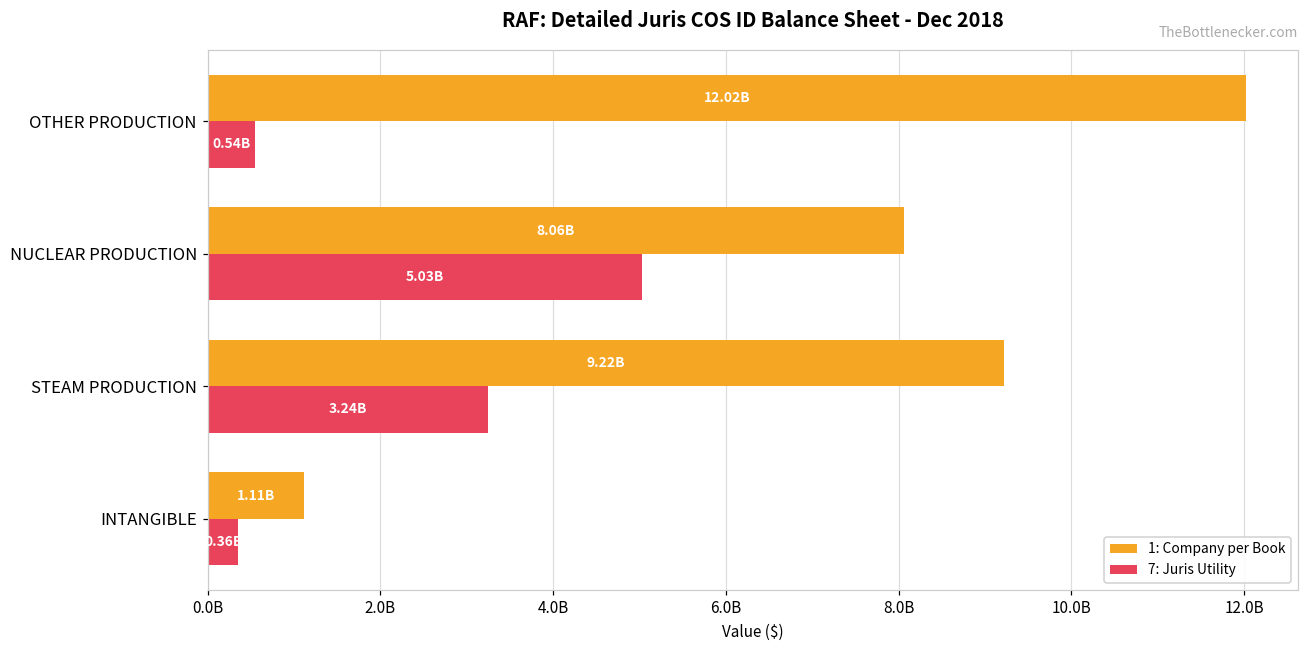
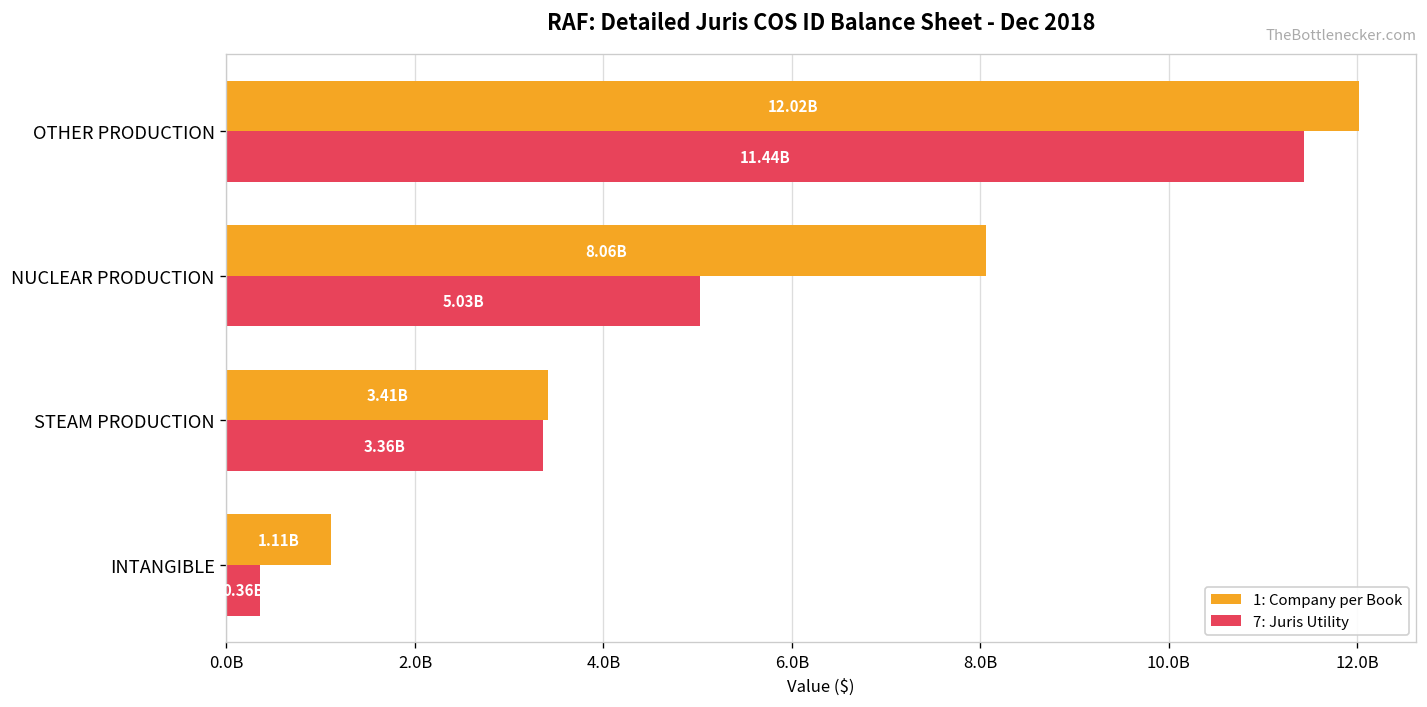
7: Juris Utility, OTHER PRODUCTION: 0.54B -> 11.44B
1: Company per Book, STEAM PRODUCTION: 9.22B -> 3.41B
7: Juris Utility, STEAM PRODUCTION: 3.24B -> 3.36B
